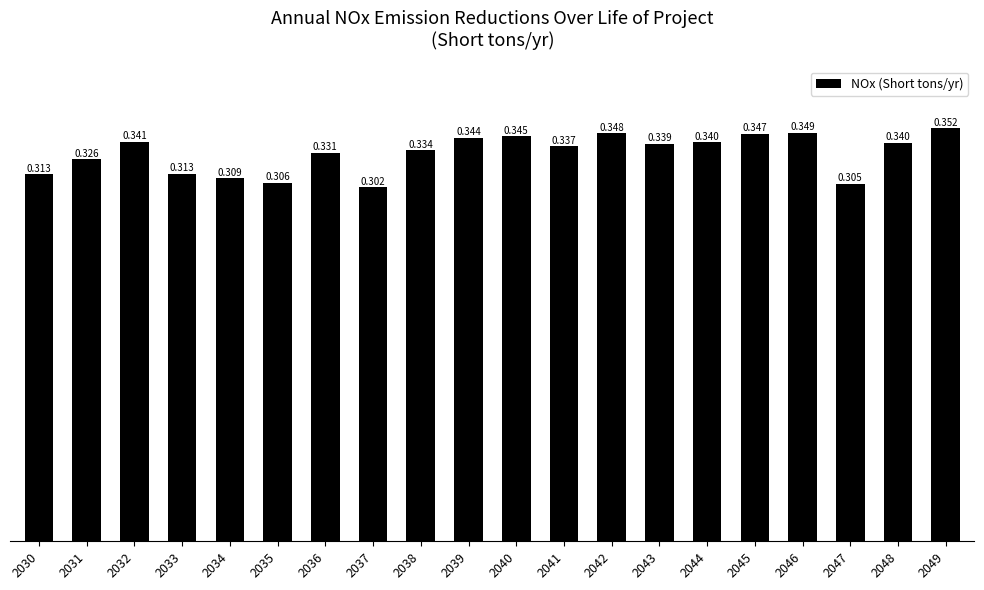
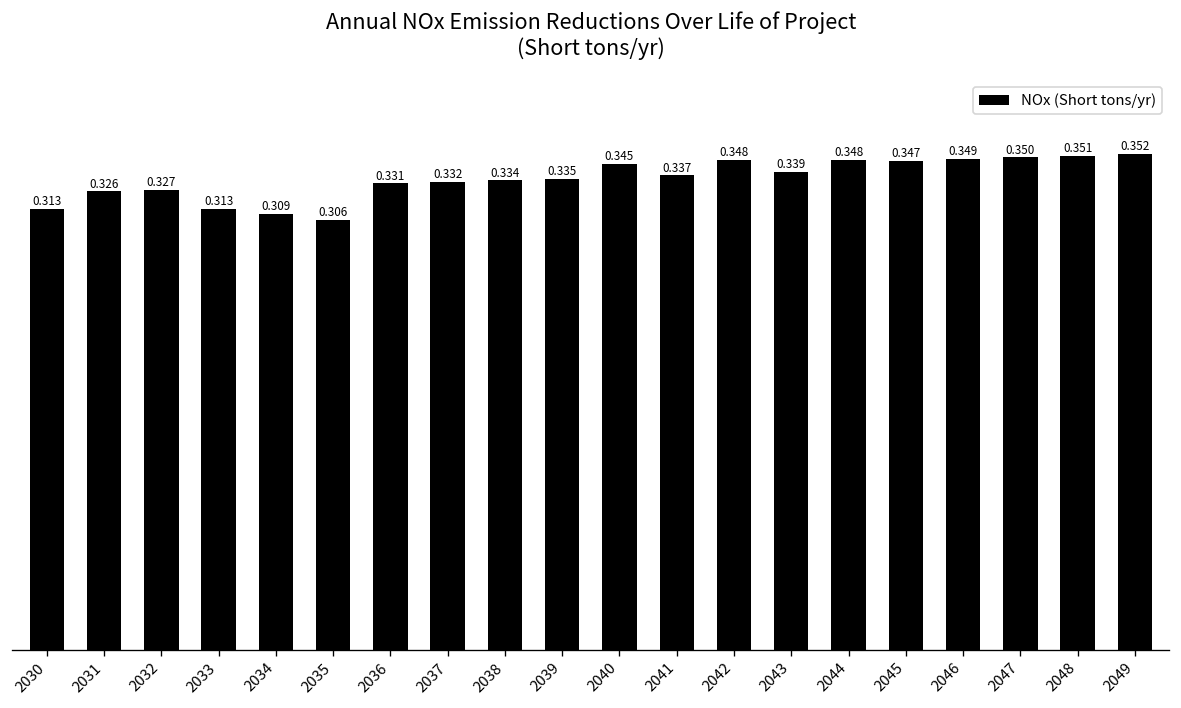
2032: 0.341 -> 0.327
2037: 0.302 -> 0.332
2039: 0.344 -> 0.335
2044: 0.340 -> 0.348
2047: 0.305 -> 0.350
2048: 0.340 -> 0.351
